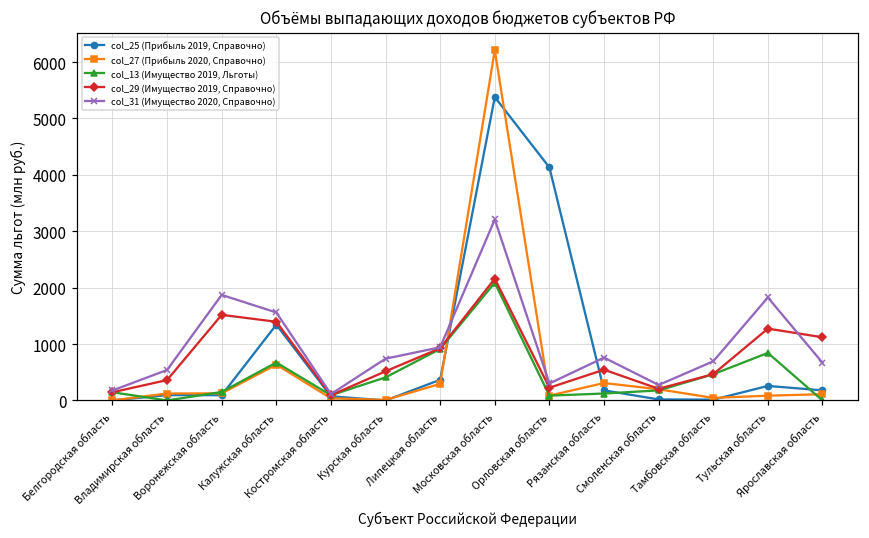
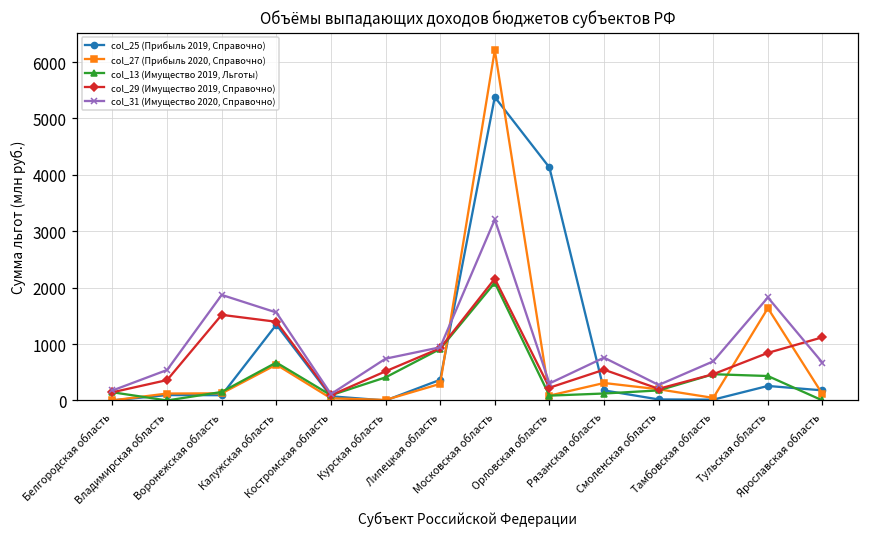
col_27 (Прибыль 2020, Справочно), Тульская область: 100 -> 1600
col_13 (Имущество 2019, Льготы), Тульская область: 800 -> 400
col_29 (Имущество 2019, Справочно), Тульская область: 1300 -> 800
